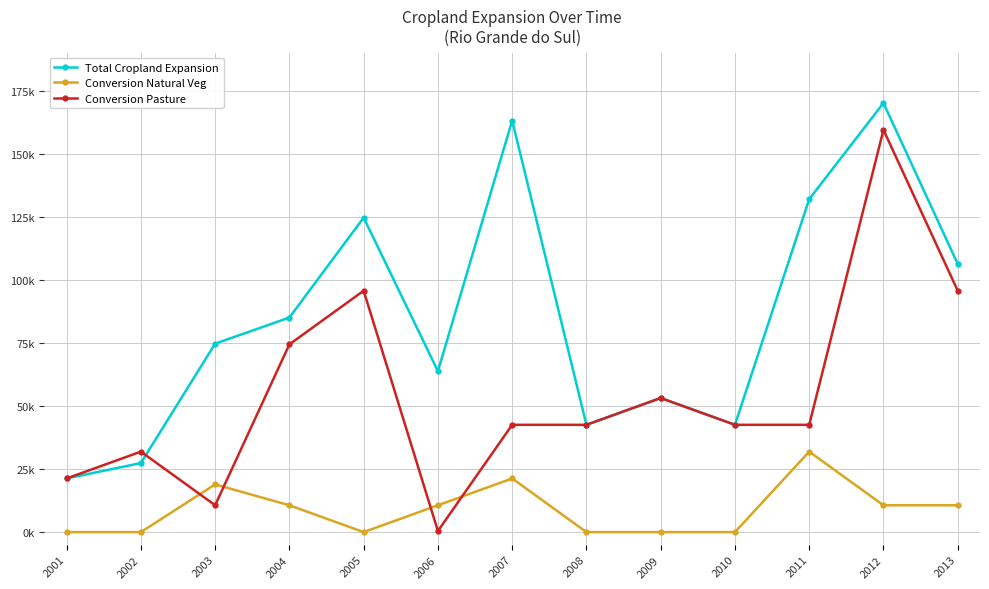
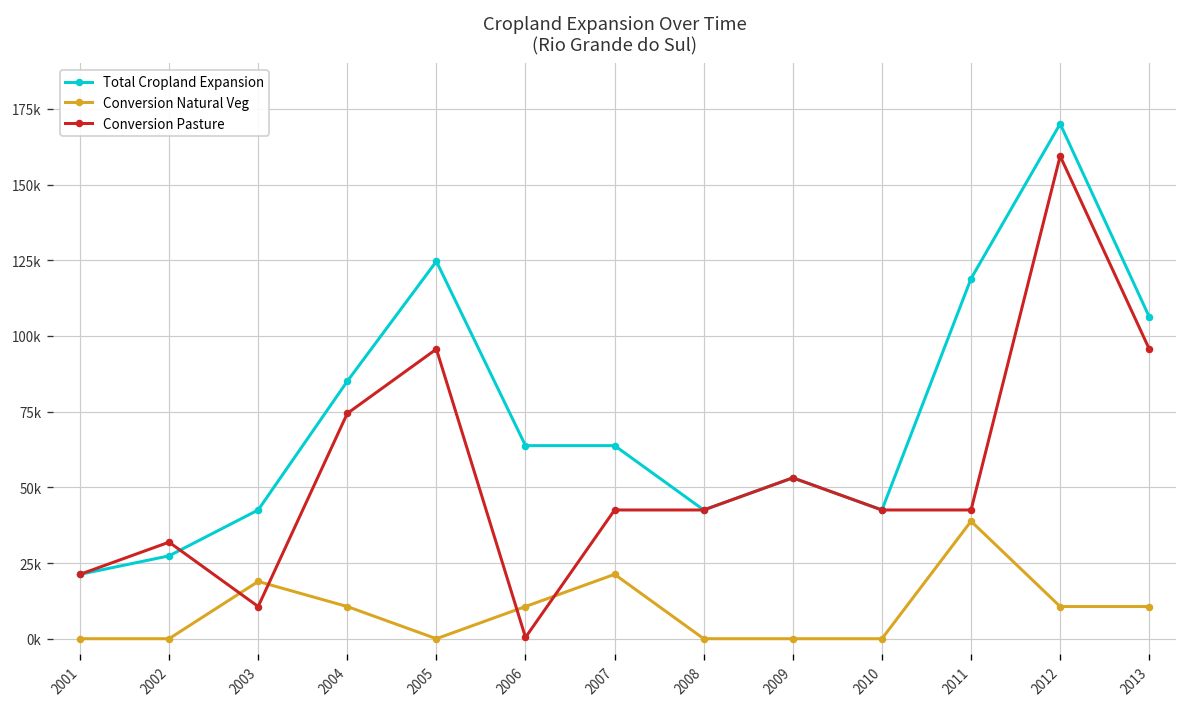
Total Cropland Expansion, 2003: 75000 -> 43000
Total Cropland Expansion, 2007: 163000 -> 64000
Total Cropland Expansion, 2011: 132000 -> 119000
Conversion Natural Veg, 2011: 32000 -> 39000
